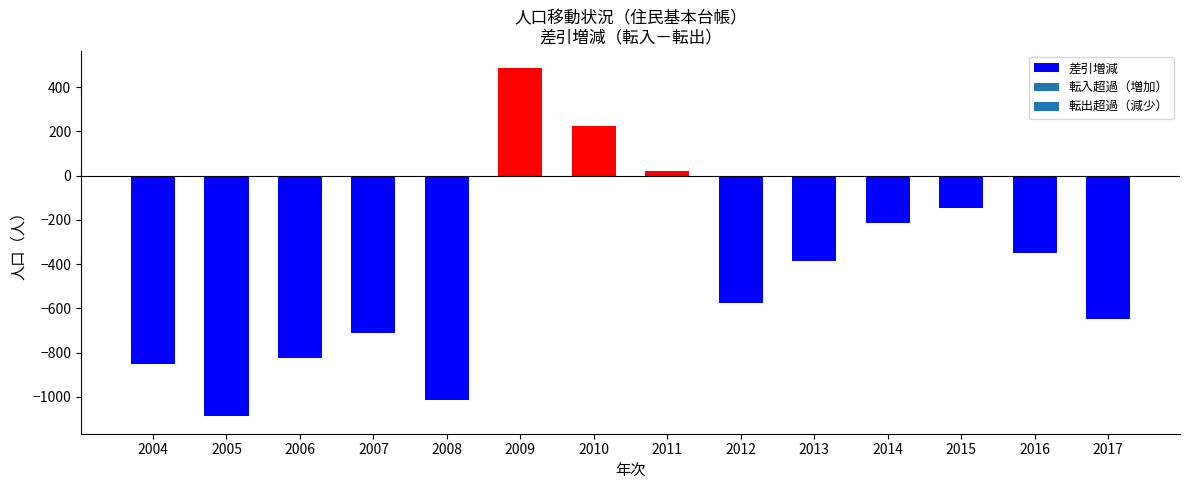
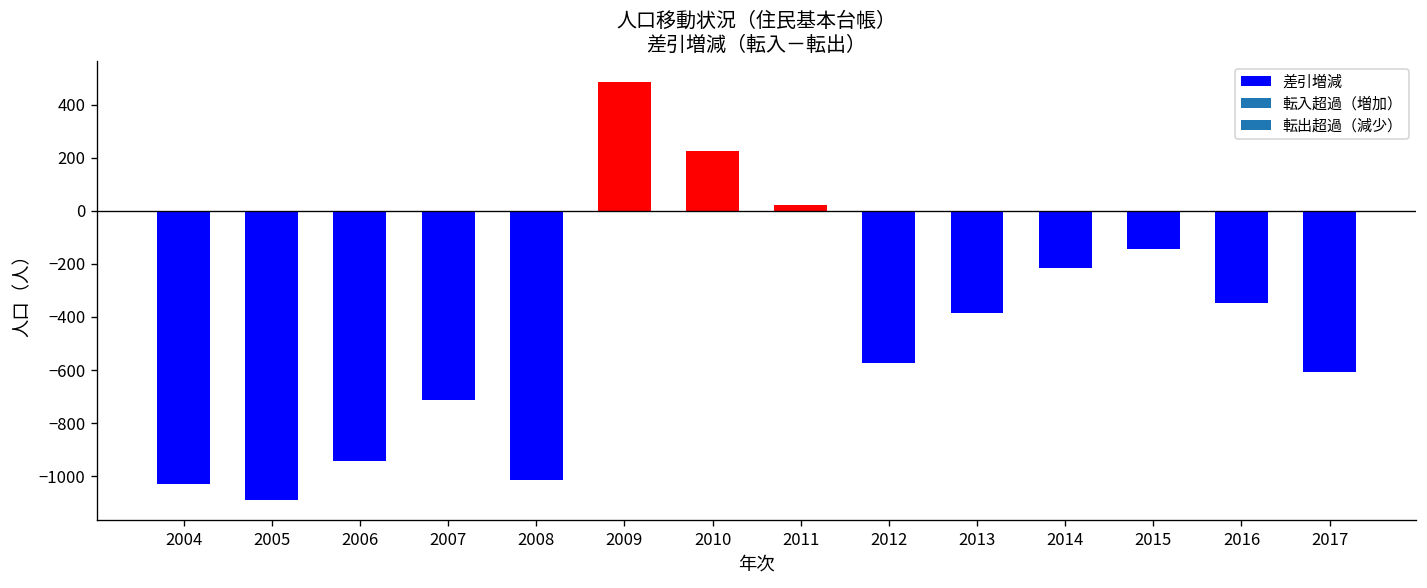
2004: -850 -> -1030
2006: -830 -> -940
2017: -650 -> -610
